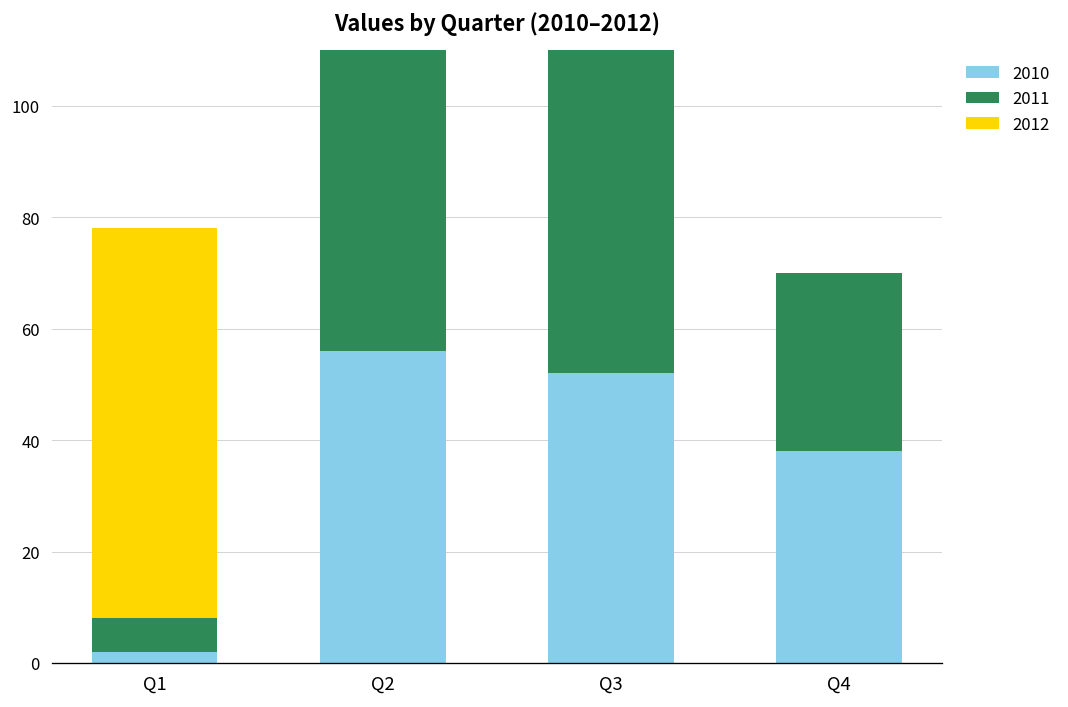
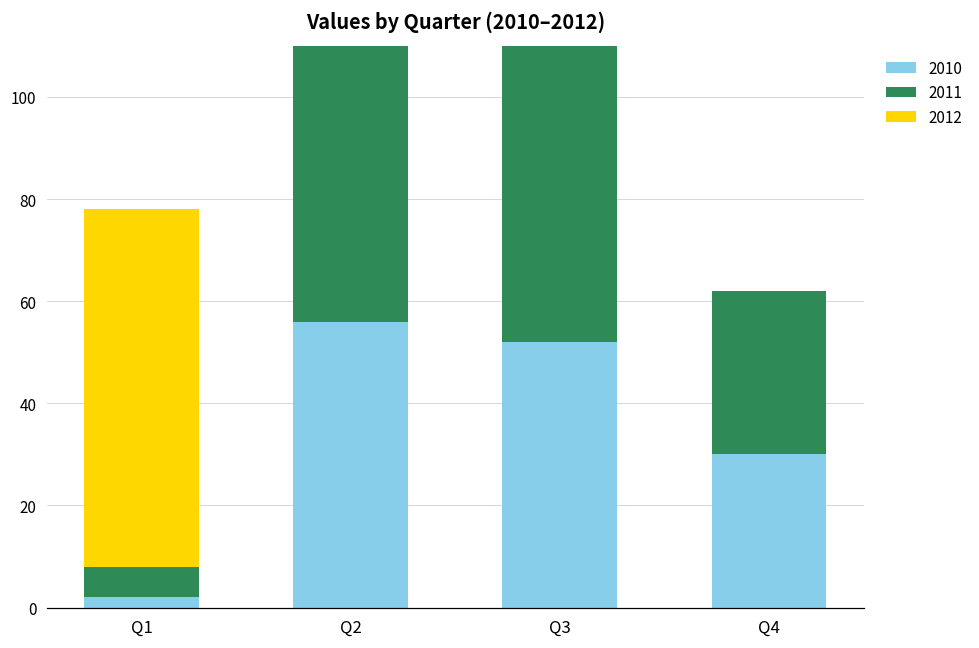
2010, Q4: 38 -> 30
